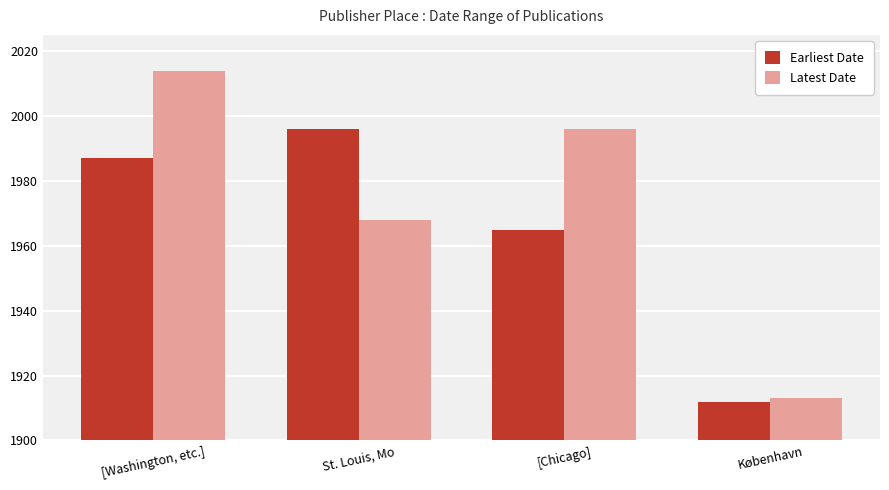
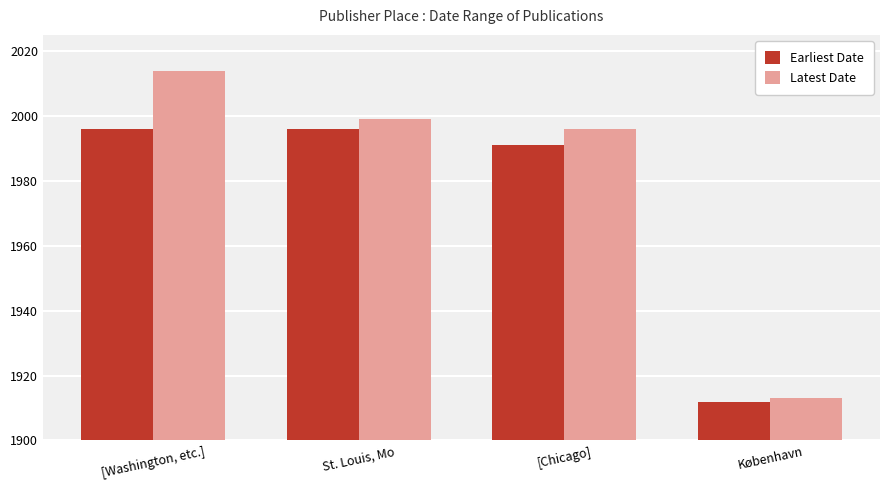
Earliest Date, [Washington, etc.]: 1987 -> 1996
Latest Date, St. Louis, Mo: 1968 -> 1999
Earliest Date, [Chicago]: 1965 -> 1991
